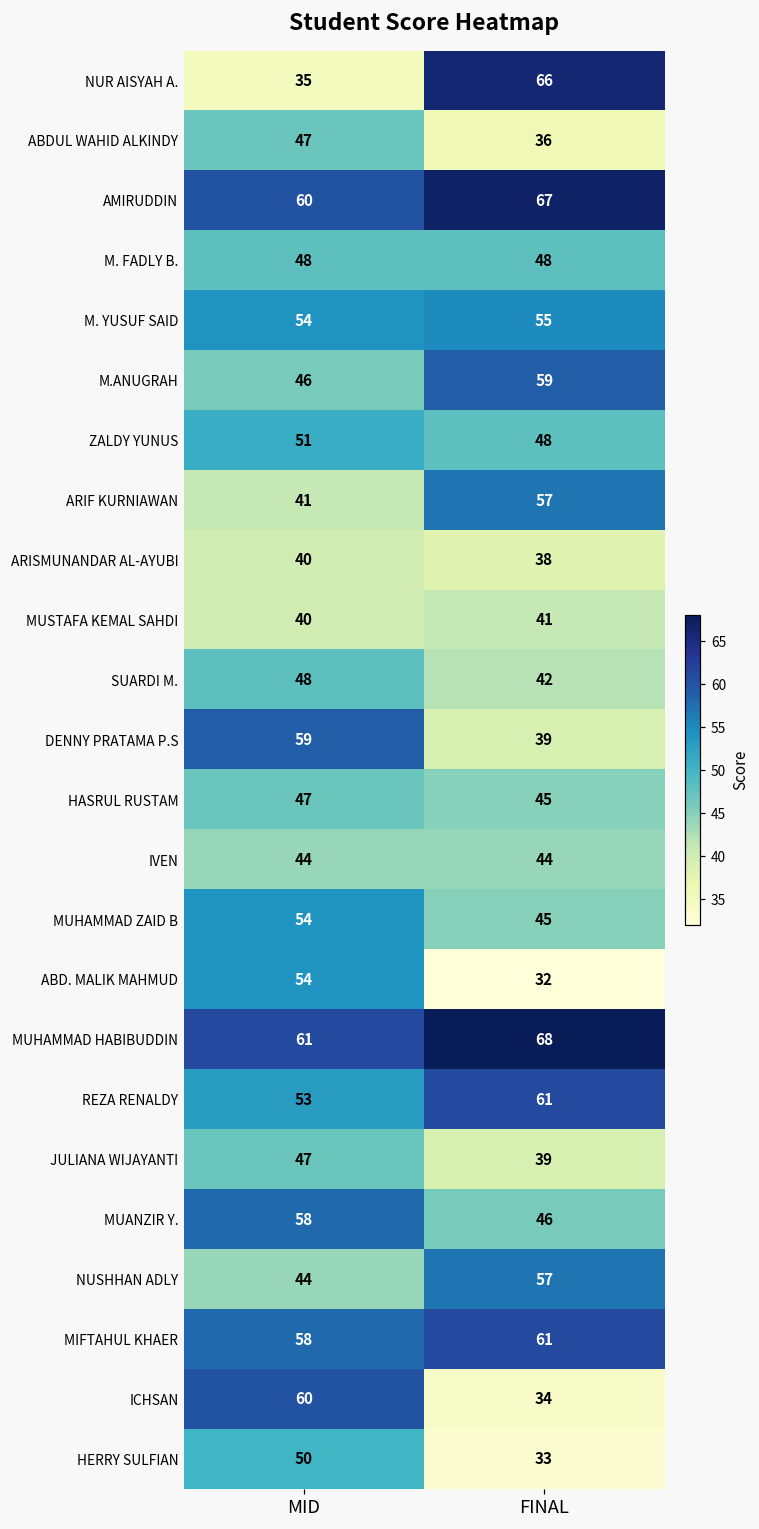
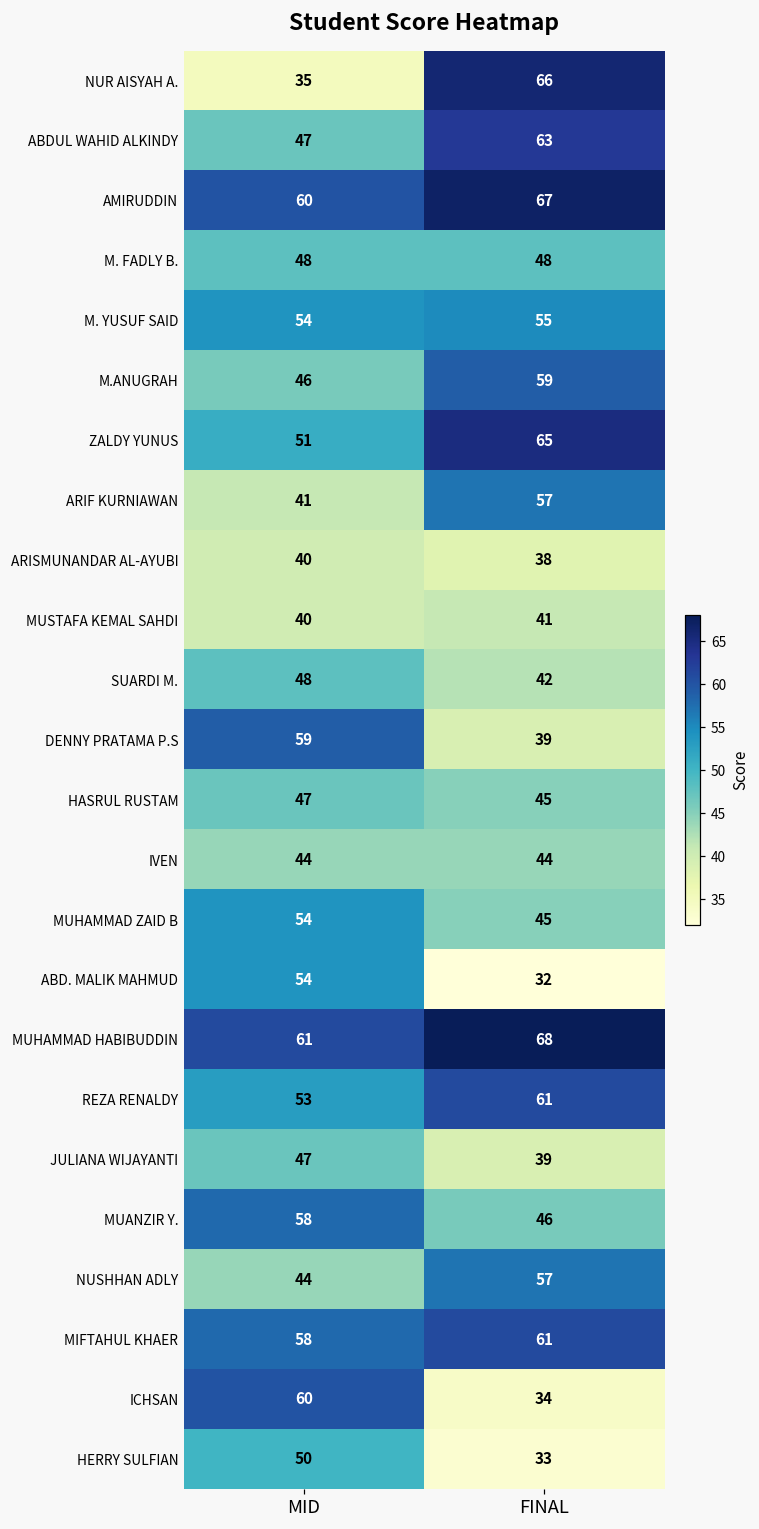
ABDUL WAHID ALKINDY, FINAL: 36 -> 63
ZALDY YUNUS, FINAL: 48 -> 65
